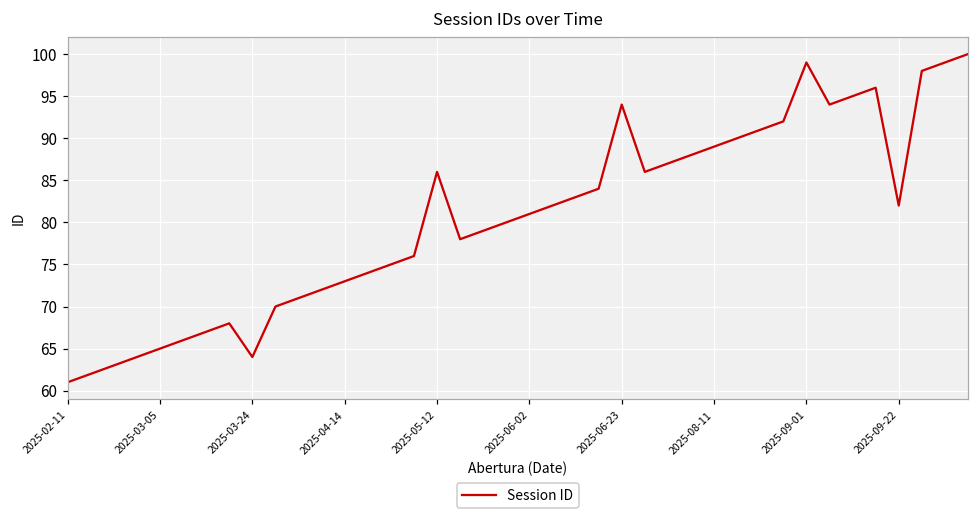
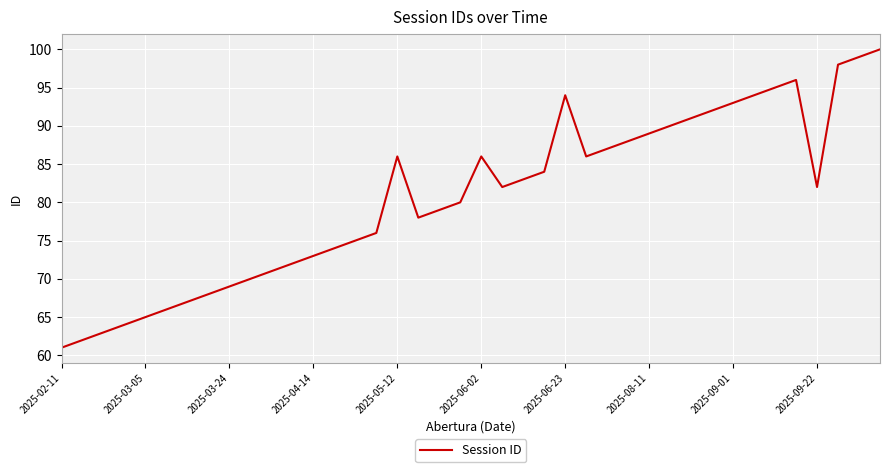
2025-03-24: 64 -> 69
2025-06-02: 81 -> 86
2025-09-01: 99 -> 93
